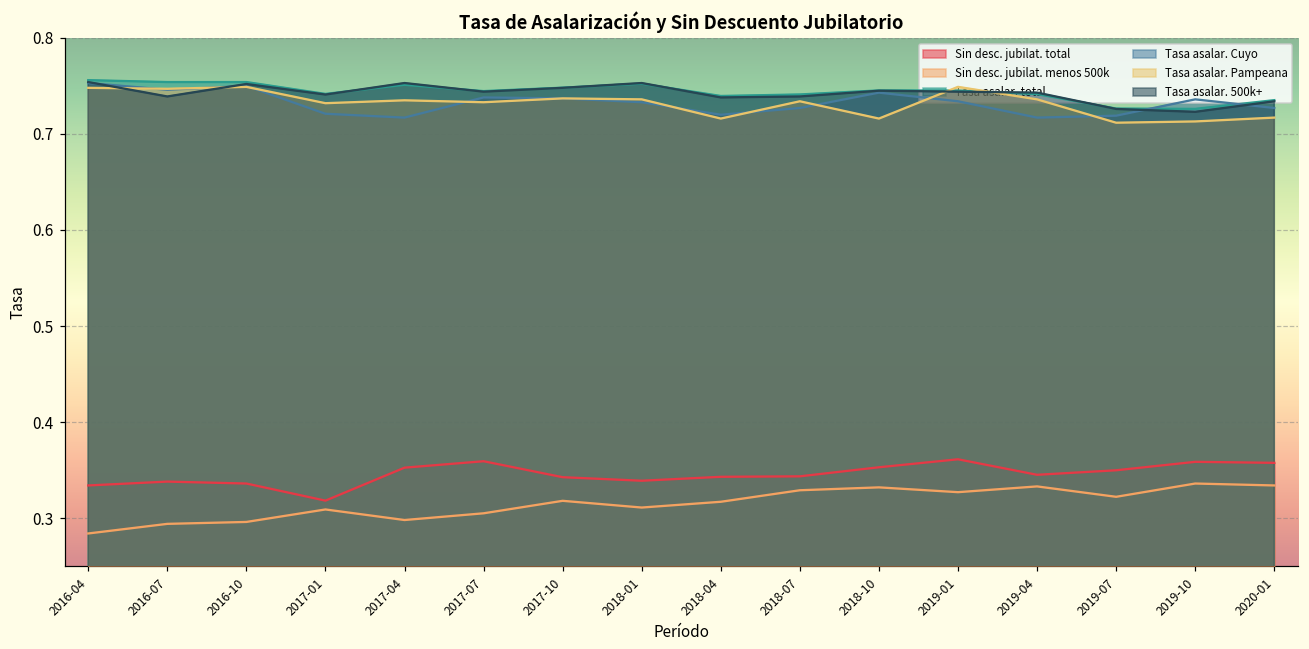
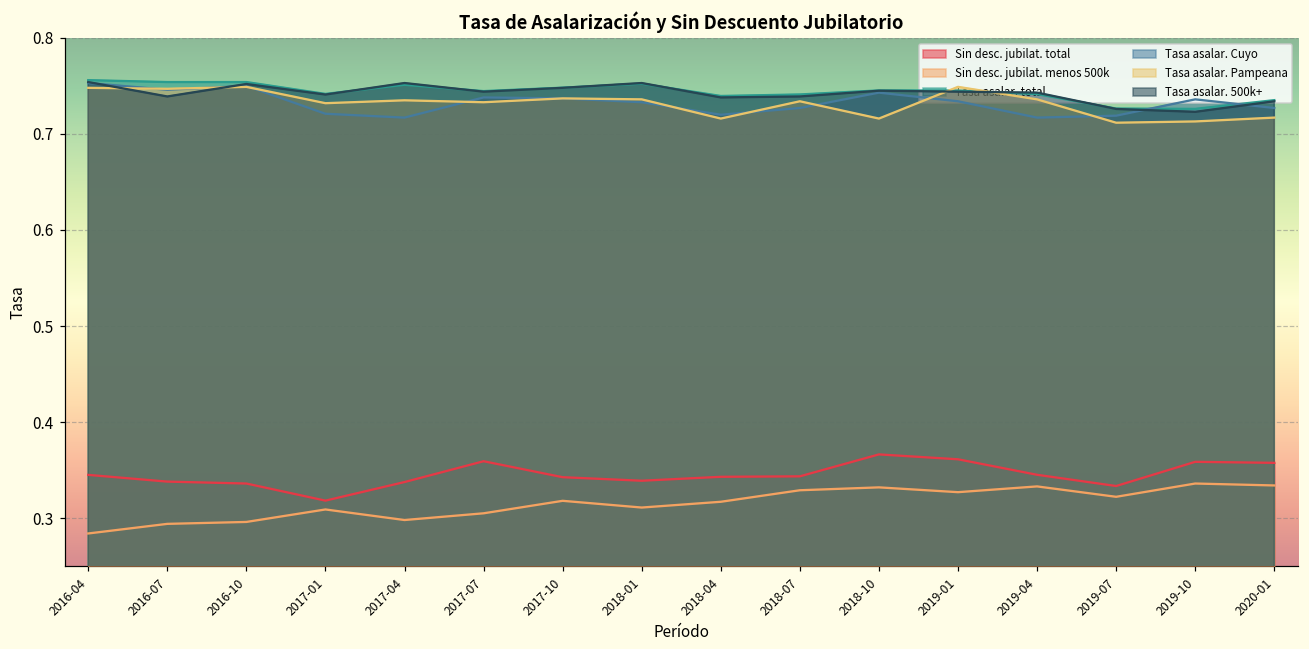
Sin desc. jubilat. total, 2016-04: 0.33 -> 0.35
Sin desc. jubilat. total, 2017-04: 0.35 -> 0.34
Sin desc. jubilat. total, 2018-10: 0.35 -> 0.37
Sin desc. jubilat. total, 2019-07: 0.35 -> 0.33
